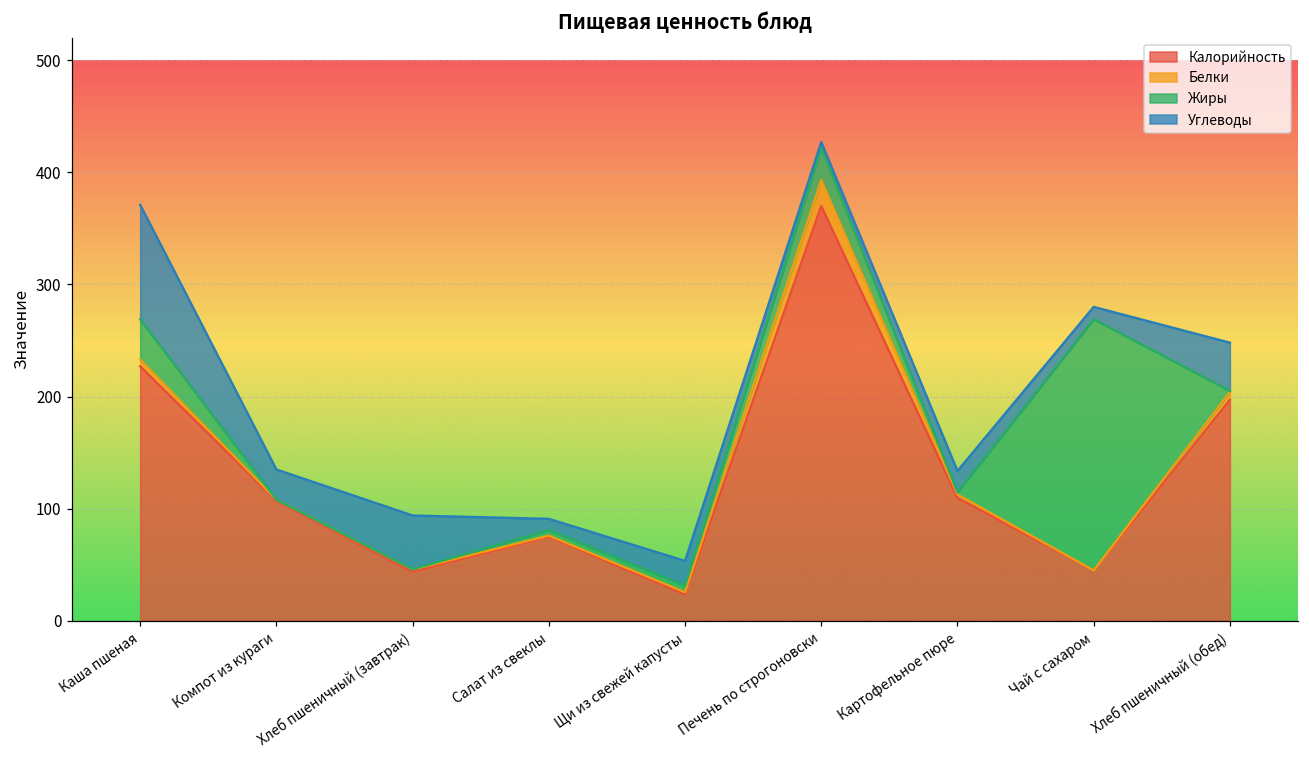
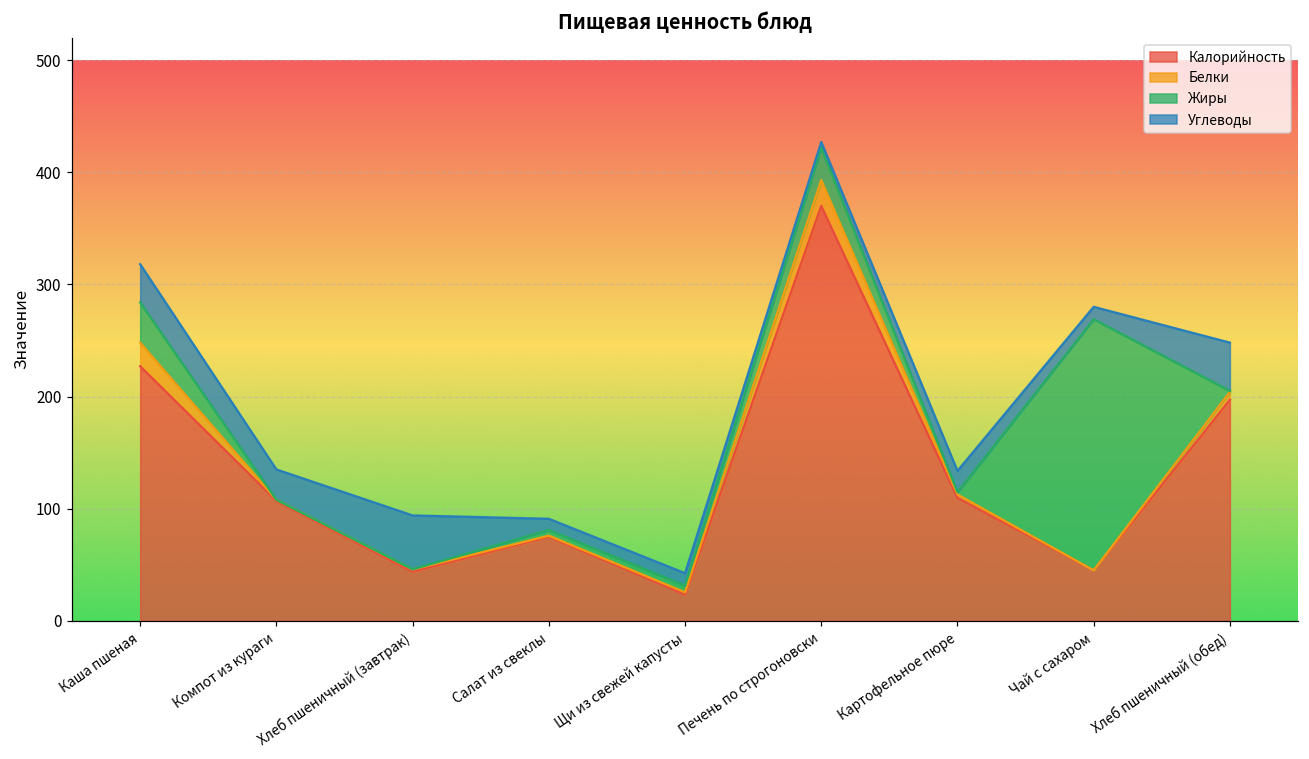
Белки, Каша пшеная: 6 -> 21
Углеводы, Каша пшеная: 102 -> 34
Углеводы, Щи из свежей капусты: 22 -> 11
